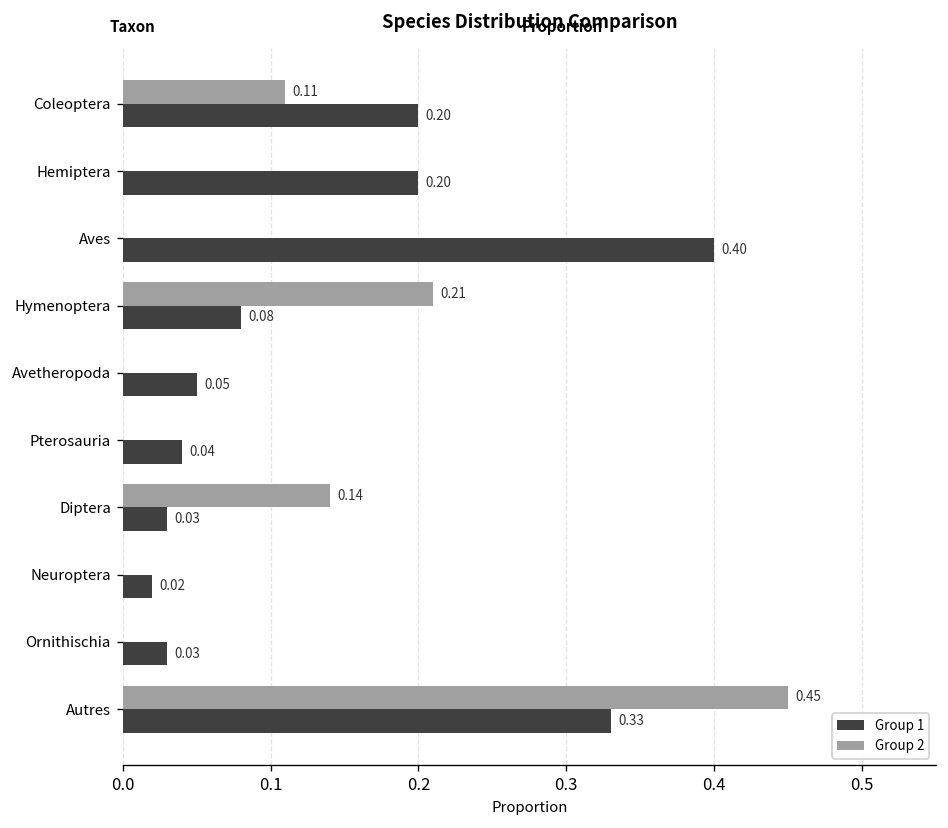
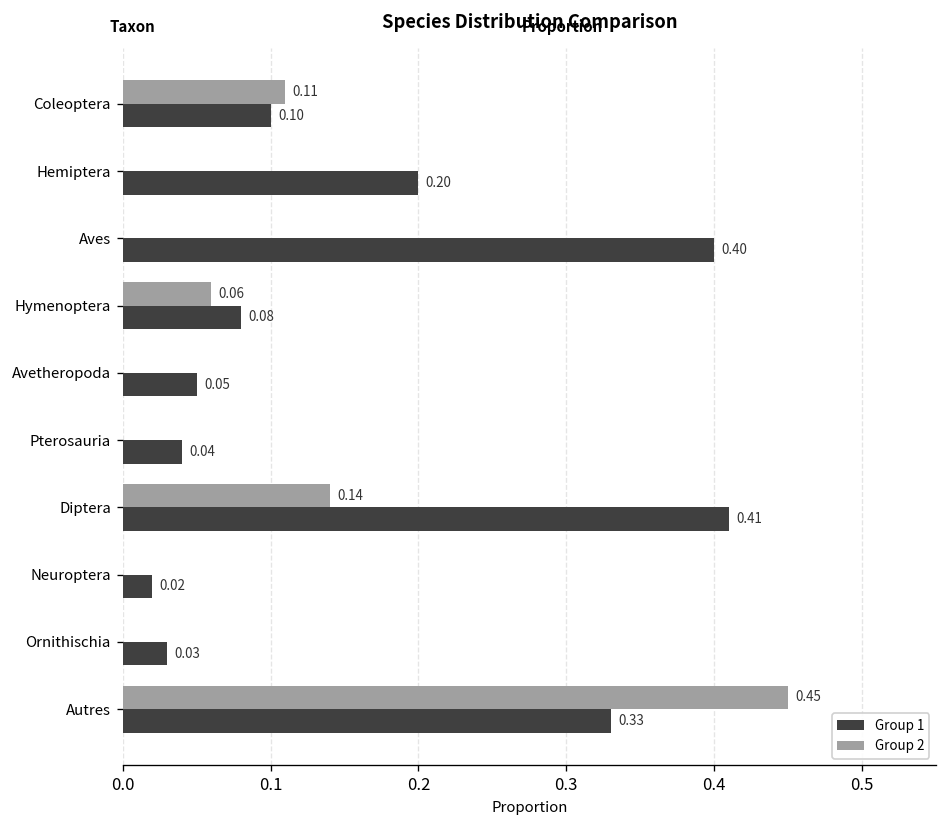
Group 1, Coleoptera: 0.20 -> 0.10
Group 2, Hymenoptera: 0.21 -> 0.06
Group 1, Diptera: 0.03 -> 0.41
